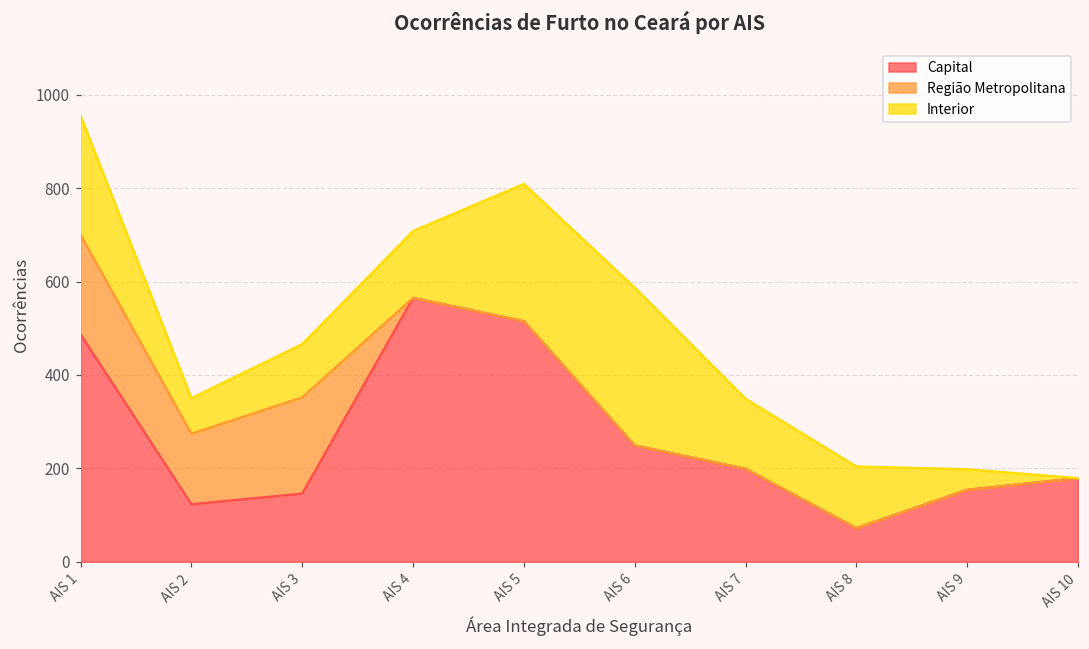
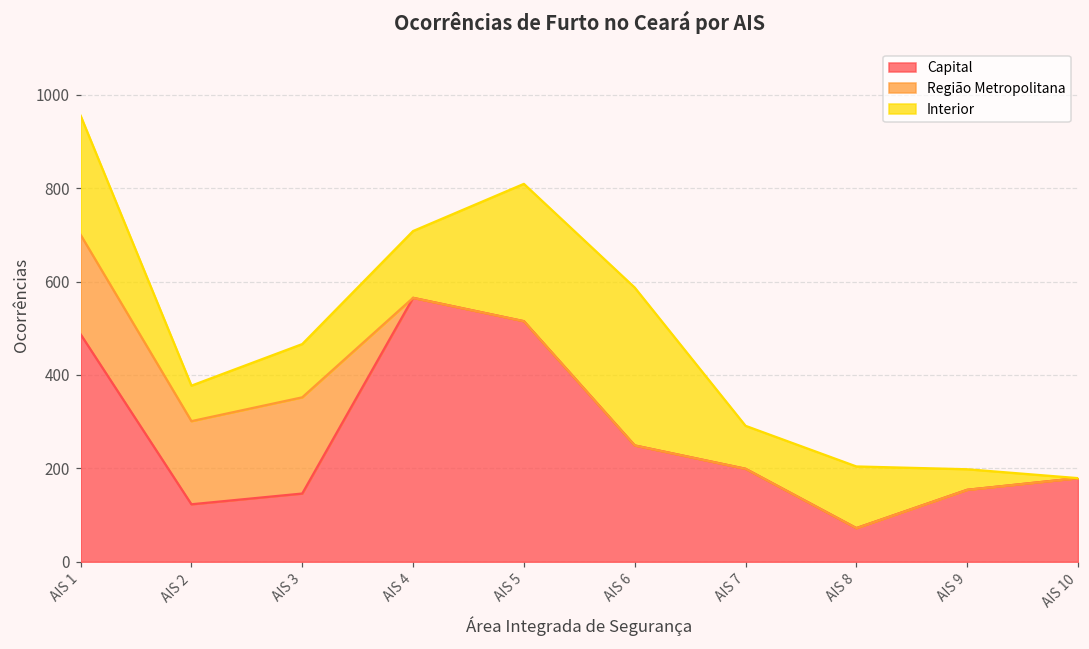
Região Metropolitana, AIS 2: 150 -> 180
Interior, AIS 7: 150 -> 90
